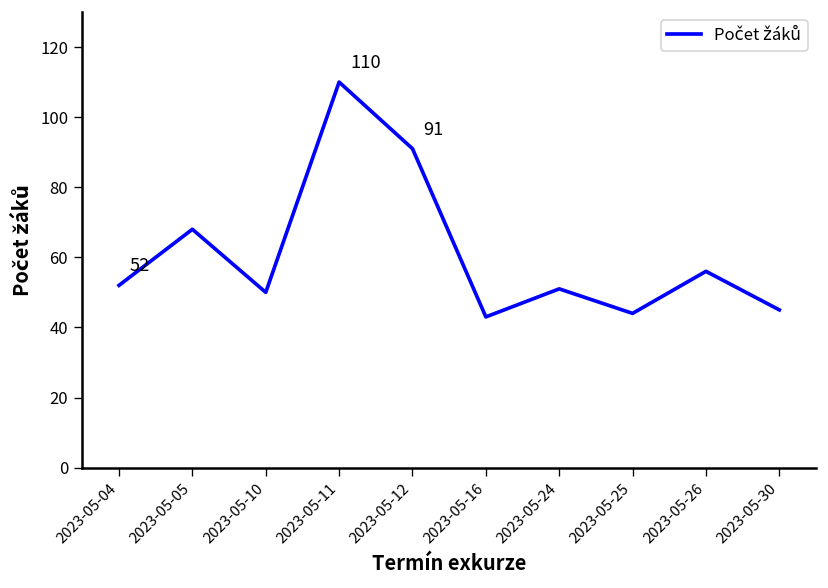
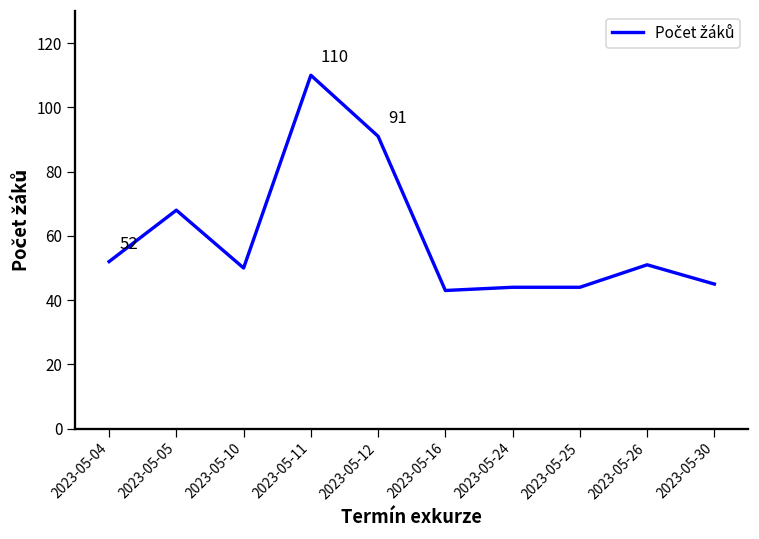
2023-05-24: 51 -> 44
2023-05-26: 56 -> 51
